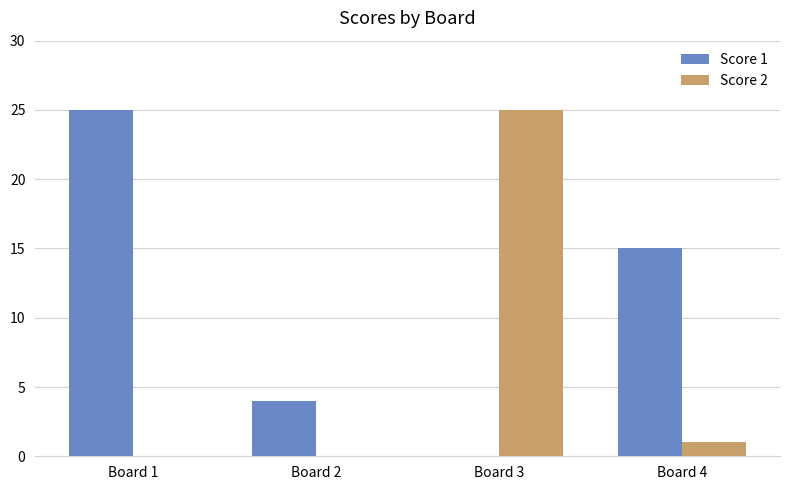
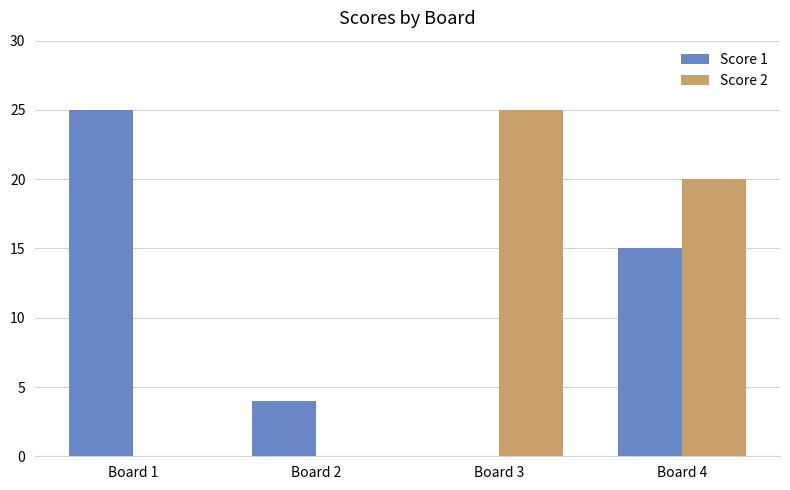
Score 2, Board 4: 1 -> 20
